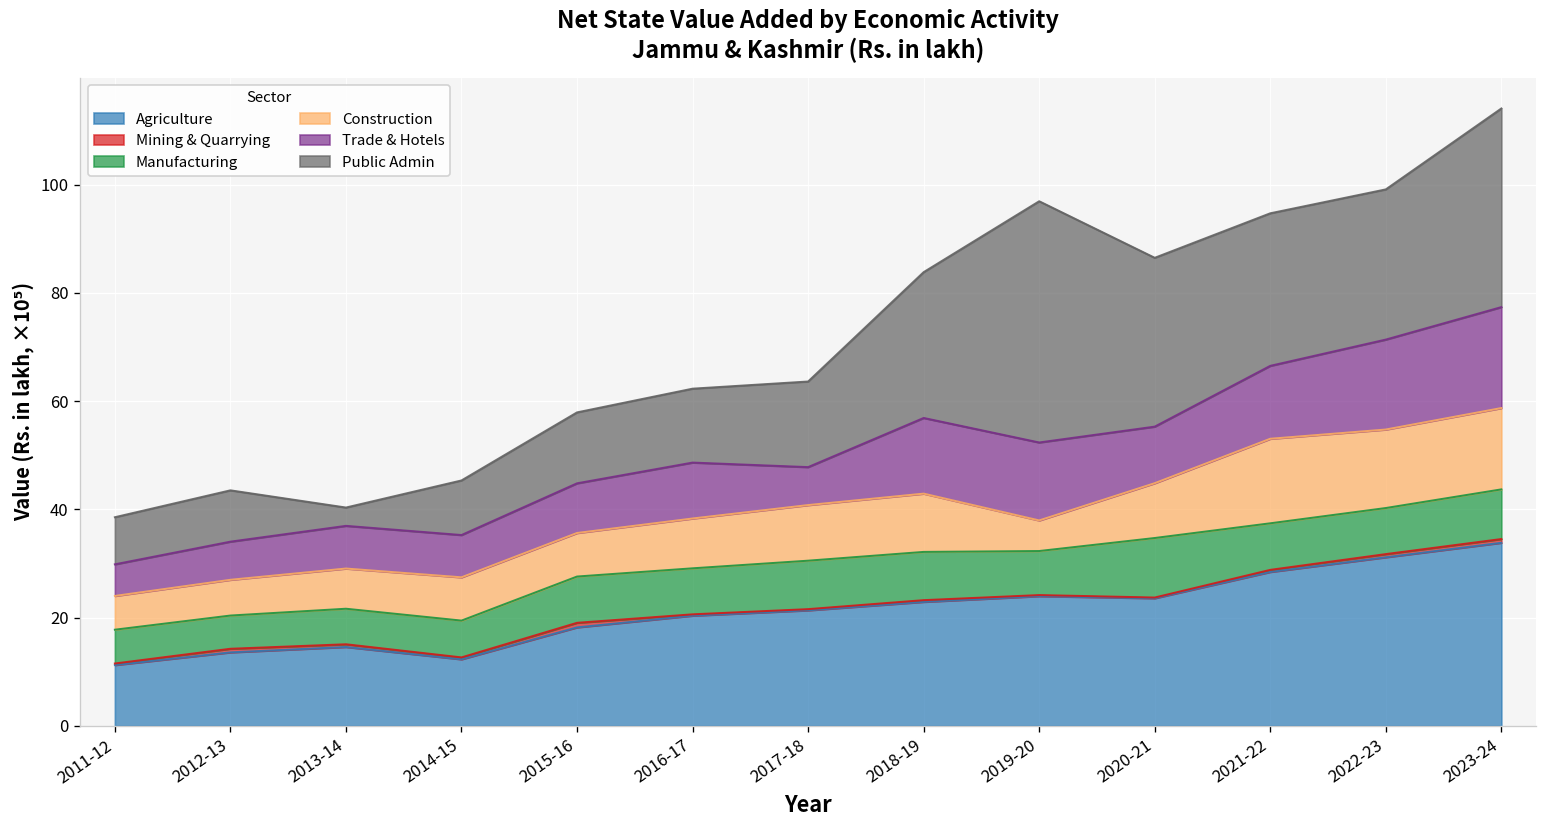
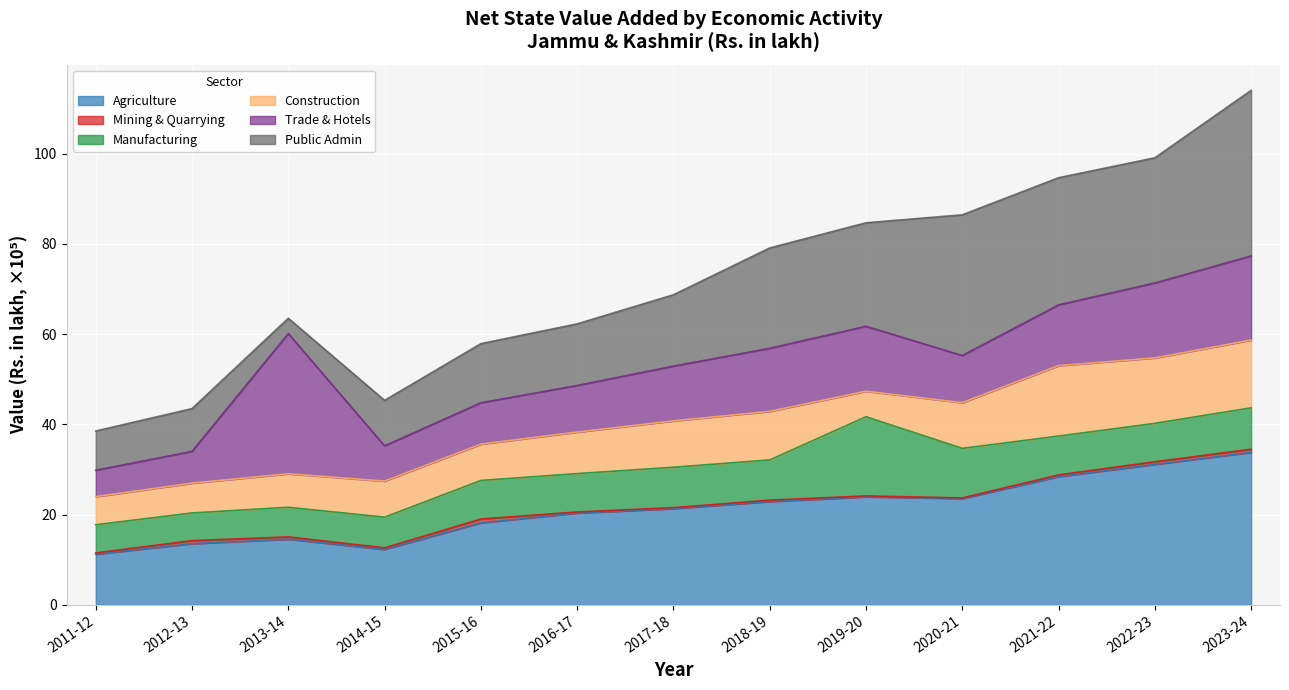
Trade & Hotels, 2013-14: 8 -> 31
Trade & Hotels, 2017-18: 7 -> 12
Public Admin, 2018-19: 27 -> 22
Manufacturing, 2019-20: 8 -> 18
Public Admin, 2019-20: 45 -> 23
